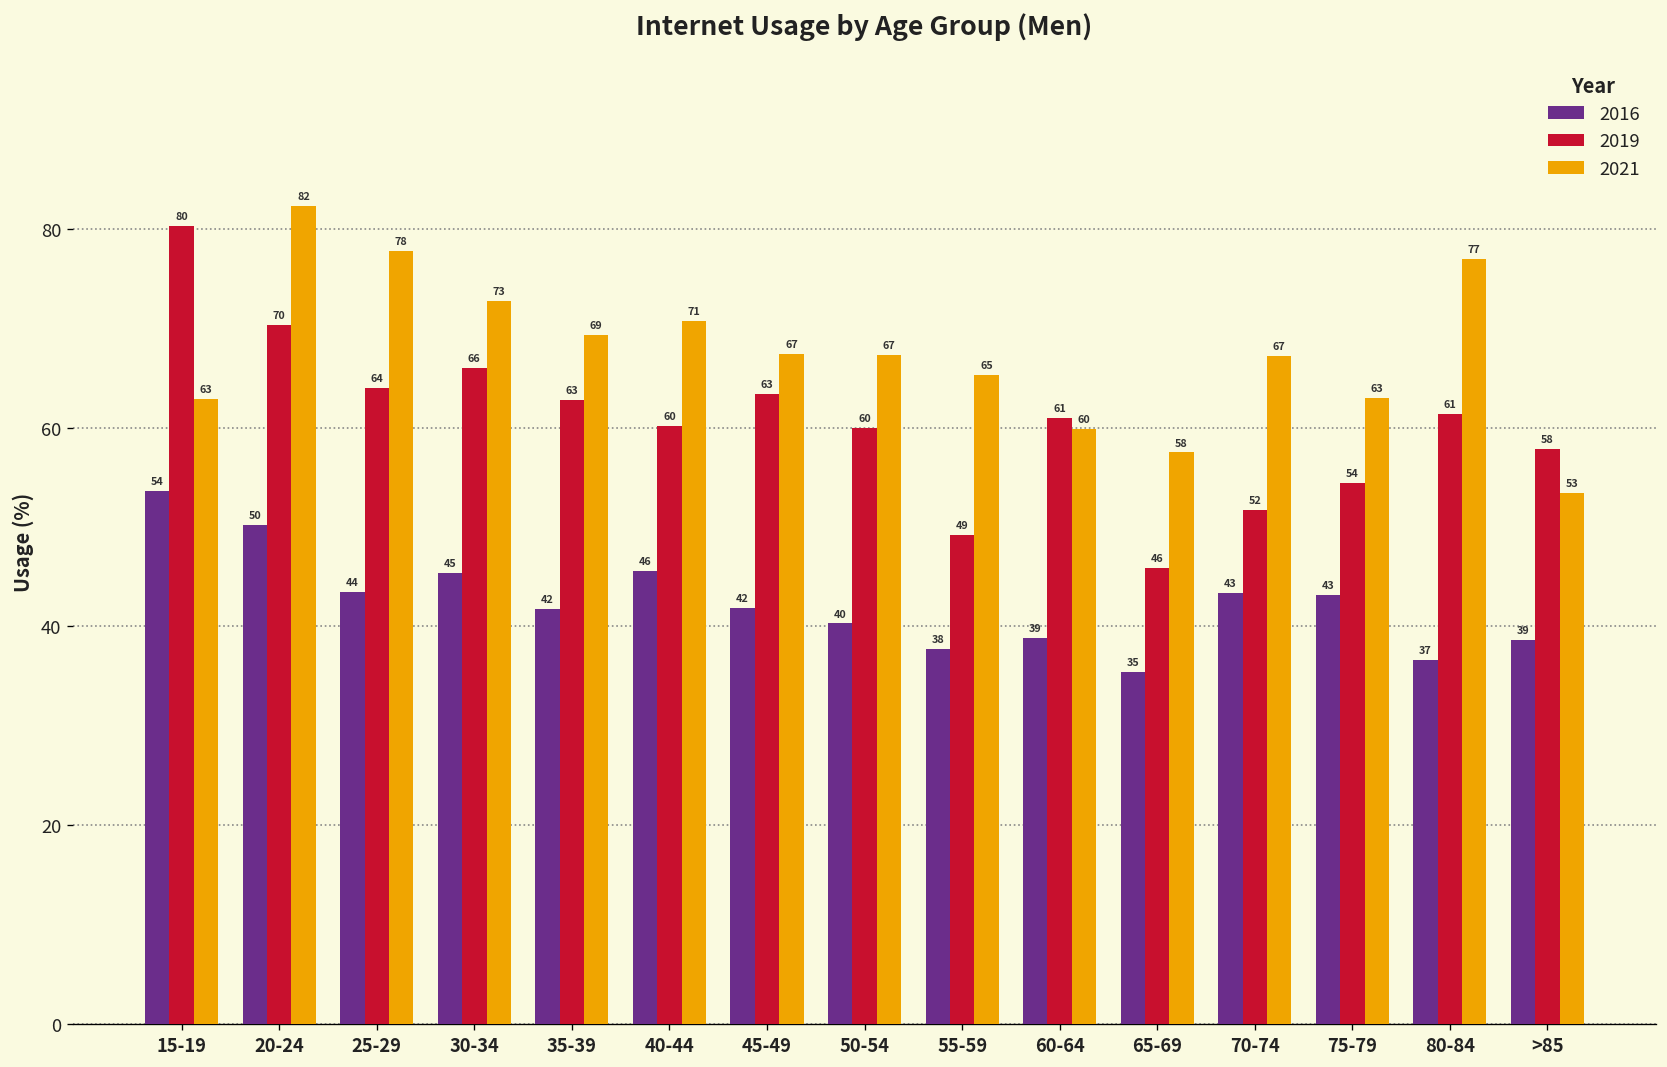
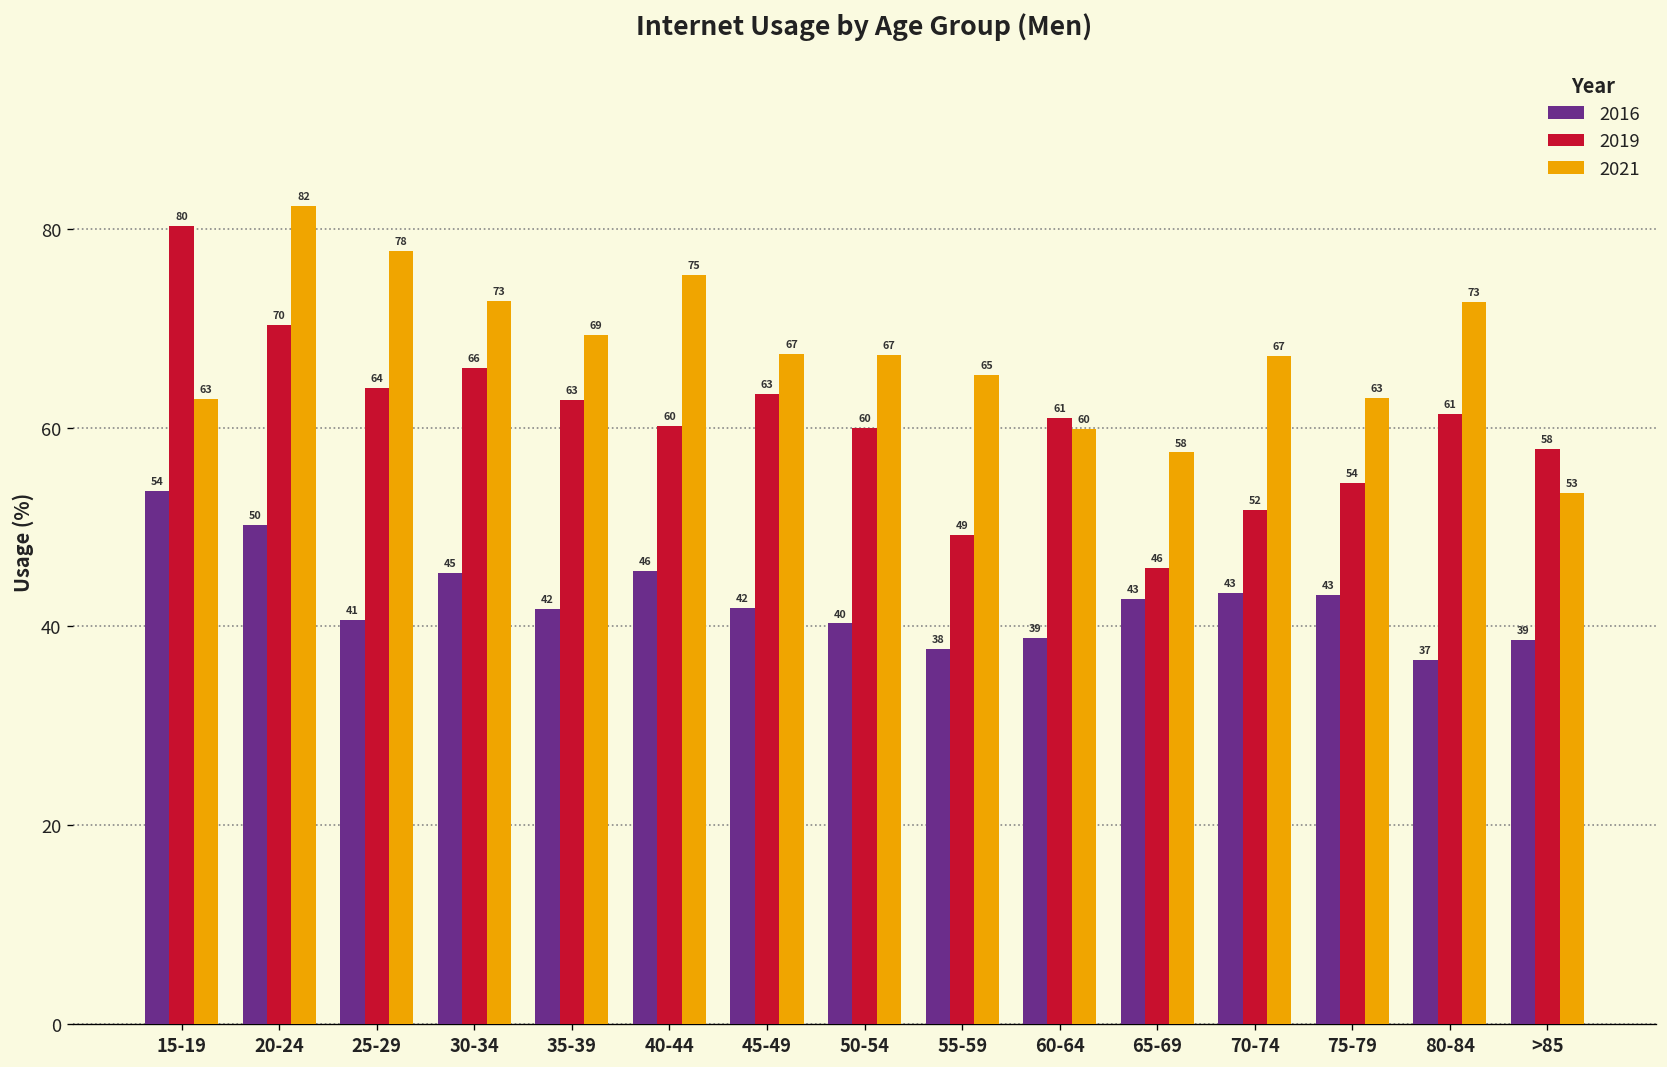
2016, 25-29: 44 -> 41
2021, 40-44: 71 -> 75
2016, 65-69: 35 -> 43
2021, 80-84: 77 -> 73
